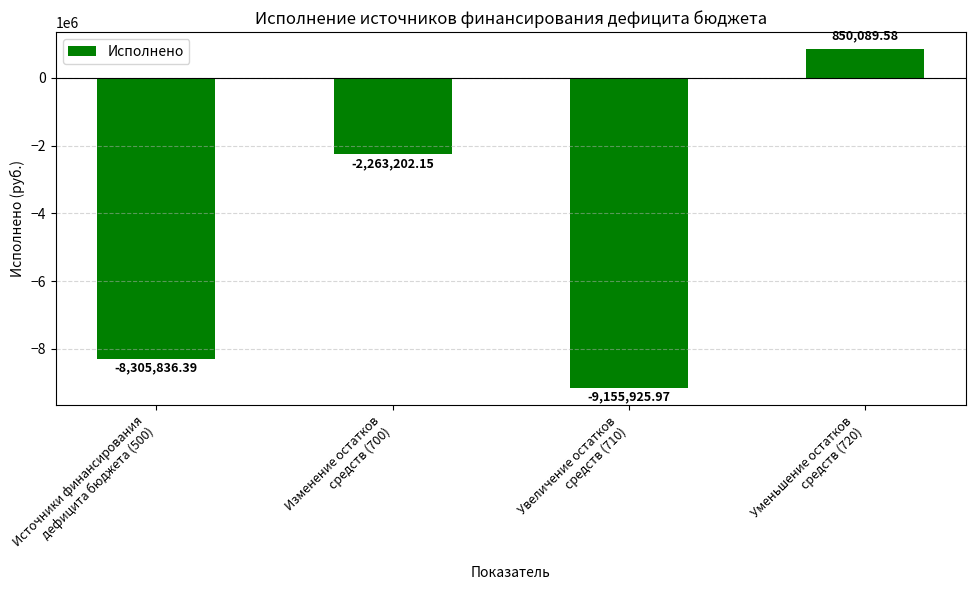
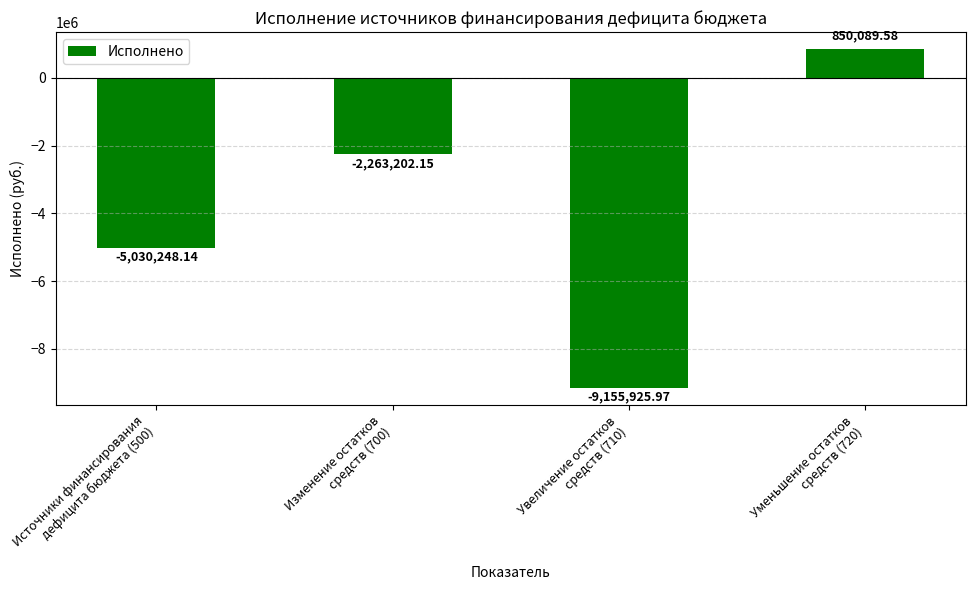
Источники финансирования дефицита бюджета (500): -8,305,836.39 -> -5,030,248.14
